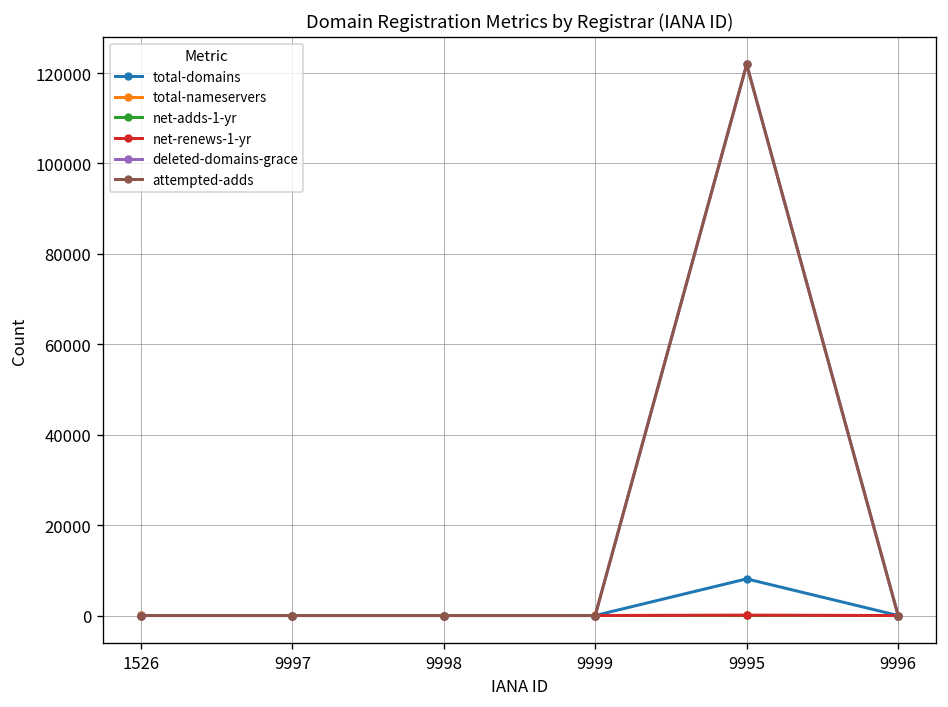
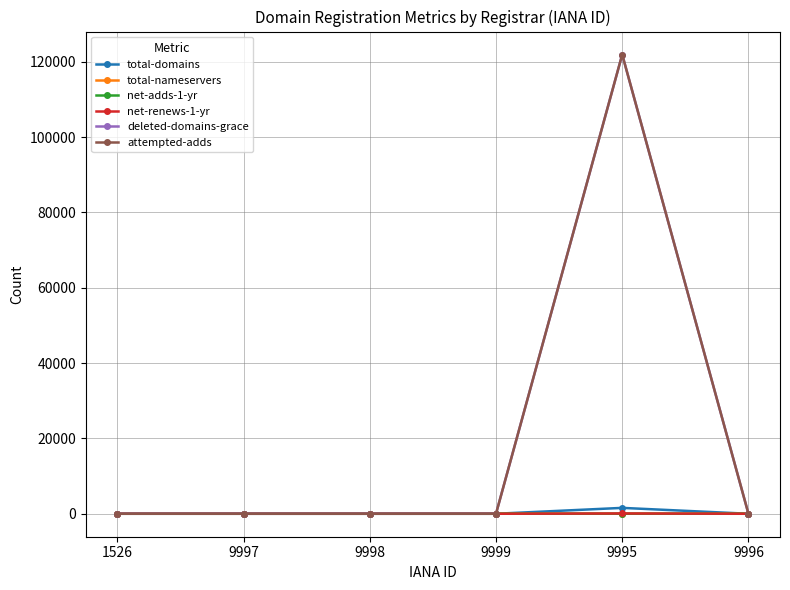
total-domains, 9995: 8000 -> 2000
